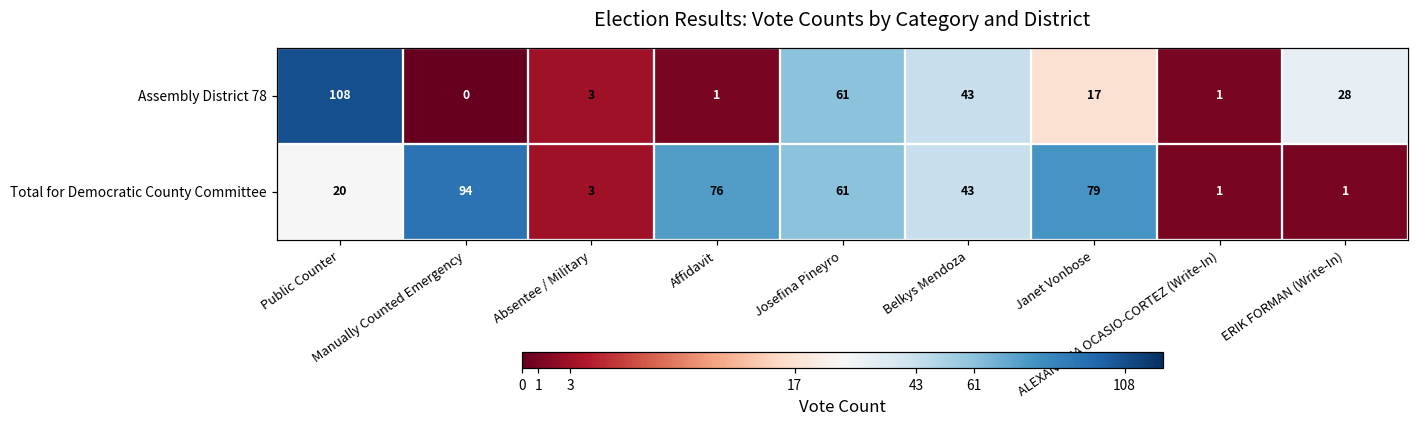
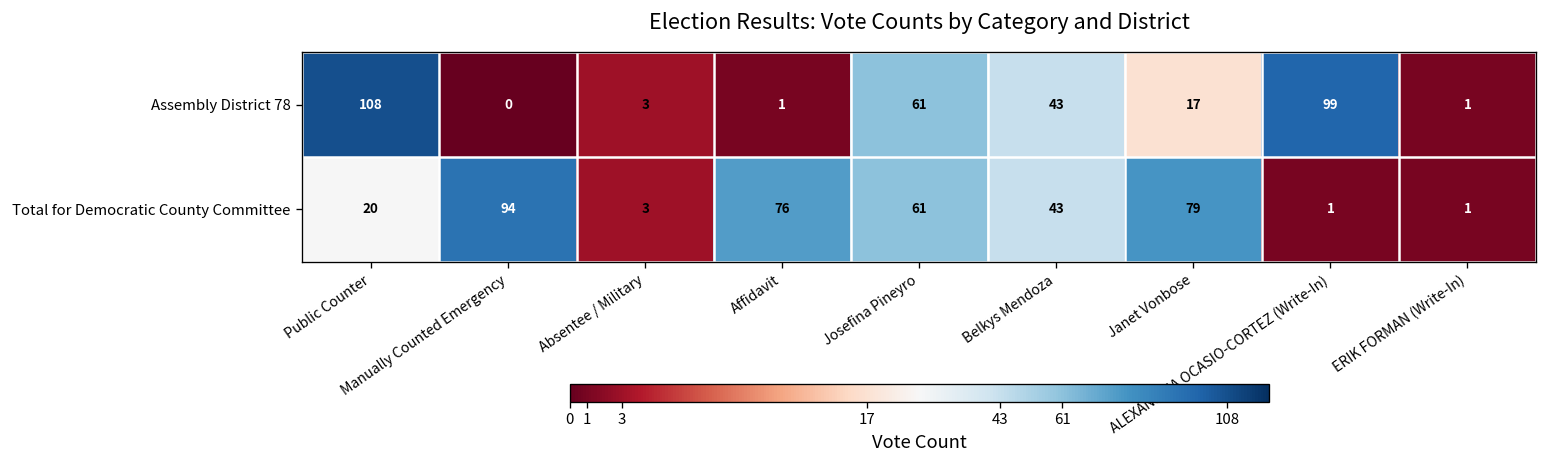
Assembly District 78, ALEXANDRIA OCASIO-CORTEZ (Write-In): 1 -> 99
Assembly District 78, ERIK FORMAN (Write-In): 28 -> 1
